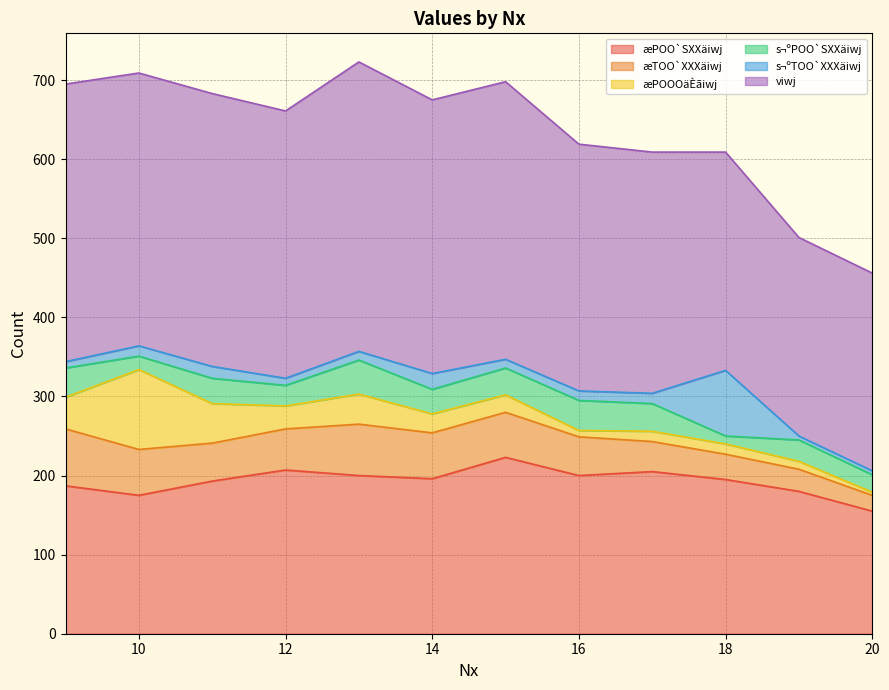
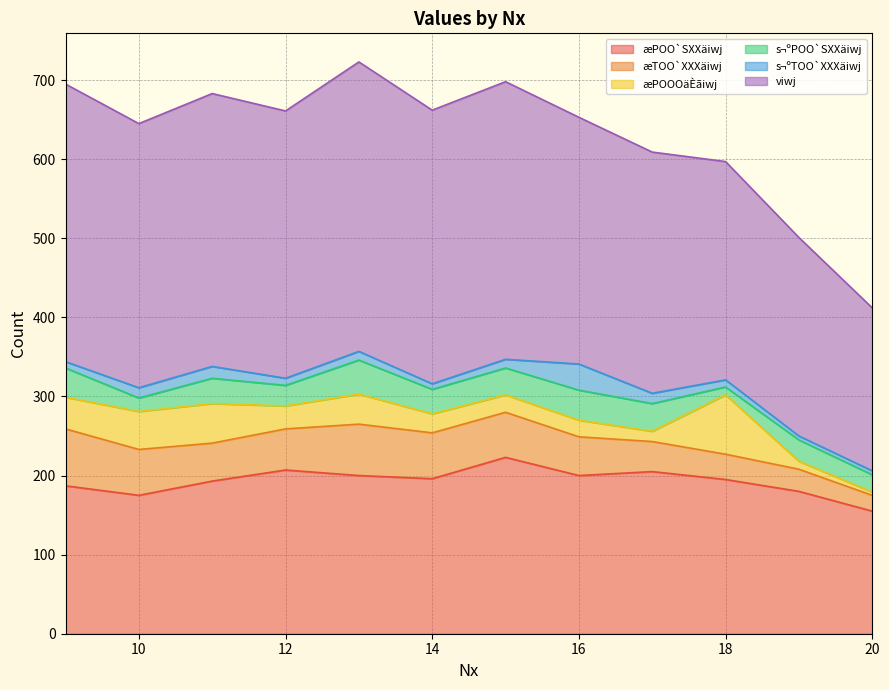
æPOOOäÈãiwj, 10: 100 -> 50
viwj, 10: 350 -> 330
s¬ºTOO`XXXäiwj, 14: 20 -> 10
æPOOOäÈãiwj, 16: 10 -> 20
s¬ºTOO`XXXäiwj, 16: 10 -> 30
æPOOOäÈãiwj, 18: 10 -> 80
s¬ºTOO`XXXäiwj, 18: 80 -> 10
viwj, 20: 250 -> 210
